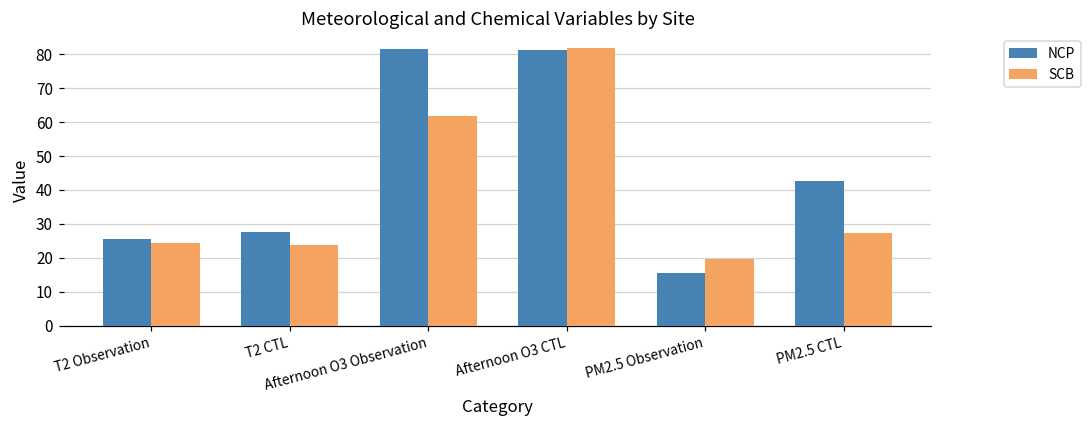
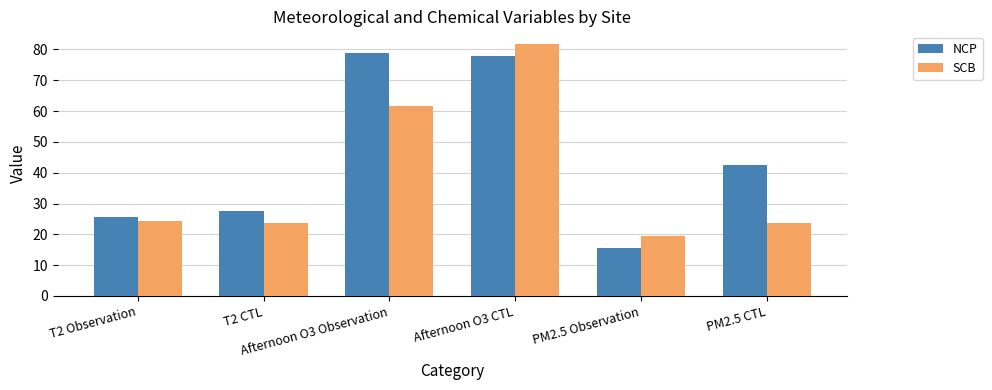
NCP, Afternoon O3 Observation: 82 -> 79
NCP, Afternoon O3 CTL: 81 -> 78
SCB, PM2.5 CTL: 27 -> 24
